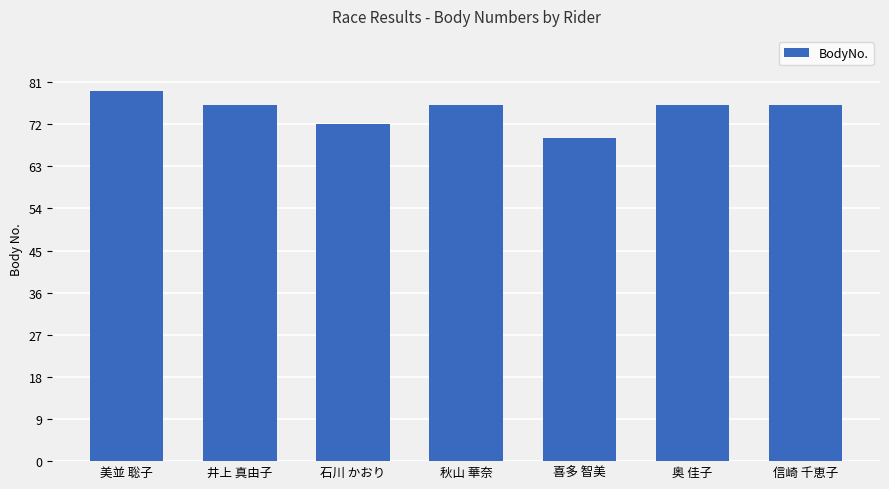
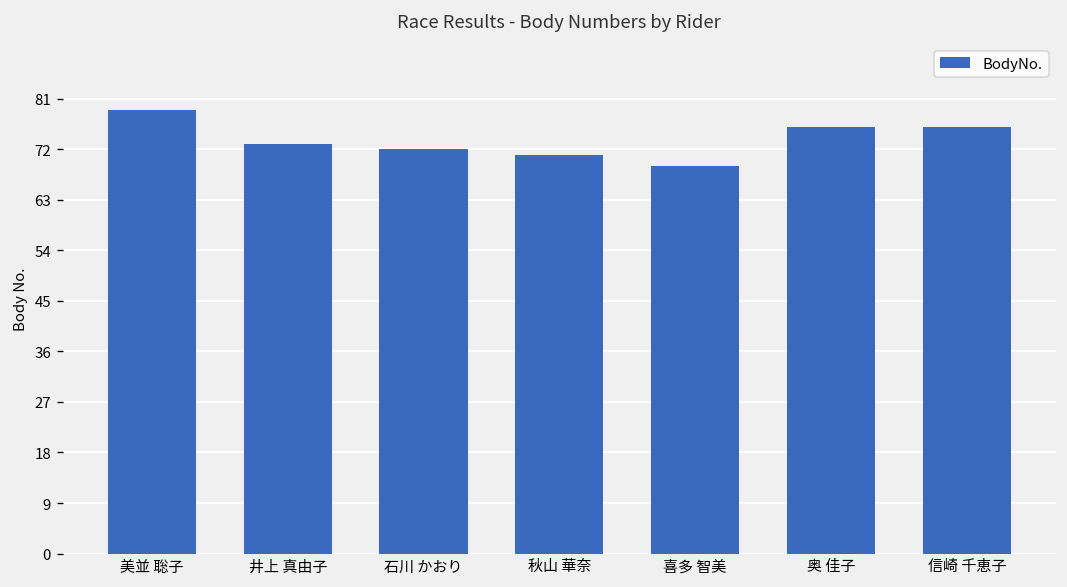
井上 真由子: 76 -> 73
秋山 華奈: 76 -> 71
